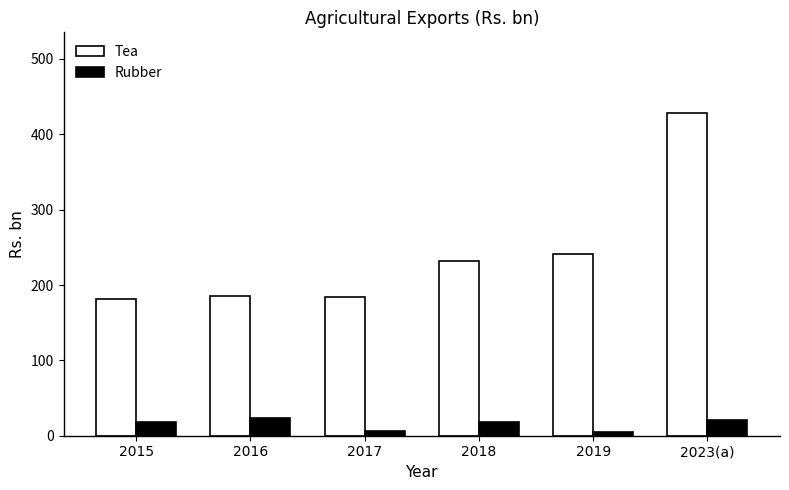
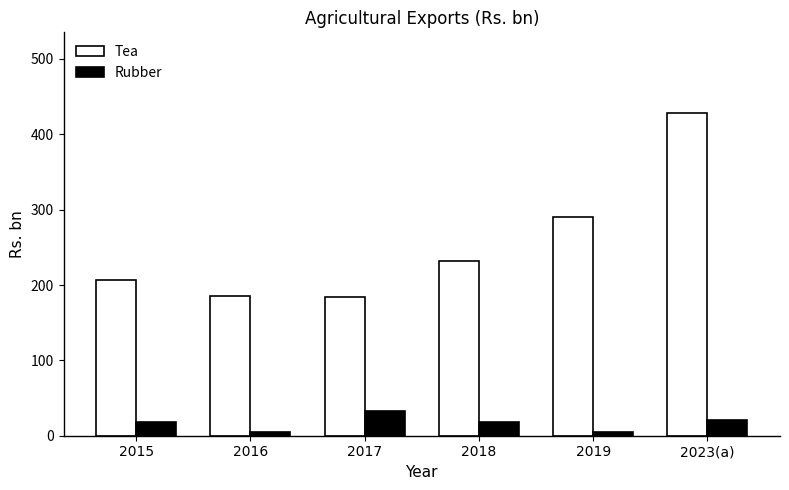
Tea, 2015: 180 -> 210
Rubber, 2016: 20 -> 0
Rubber, 2017: 10 -> 30
Tea, 2019: 240 -> 290
